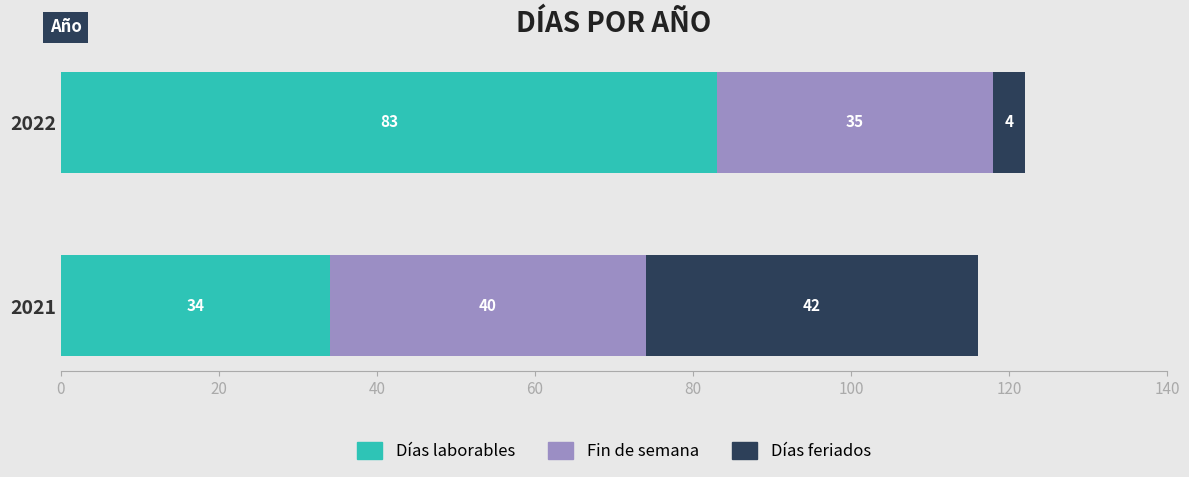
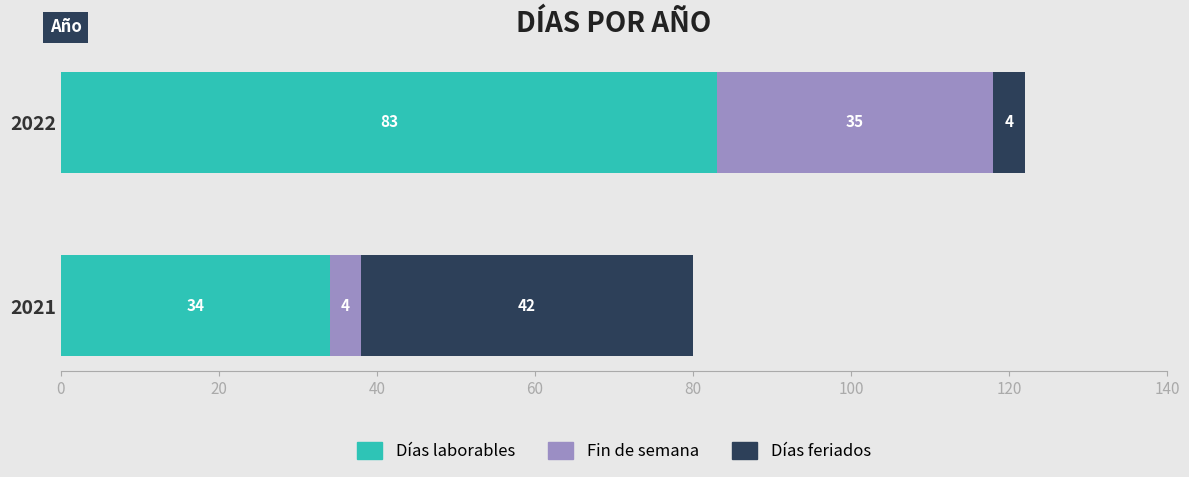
Fin de semana, 2021: 40 -> 4
